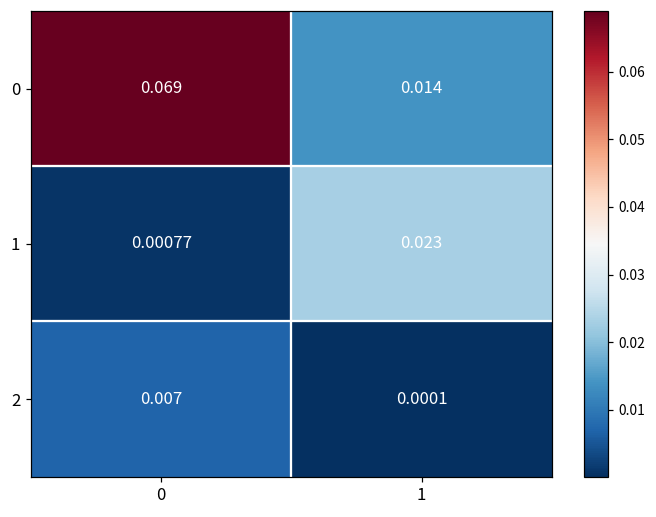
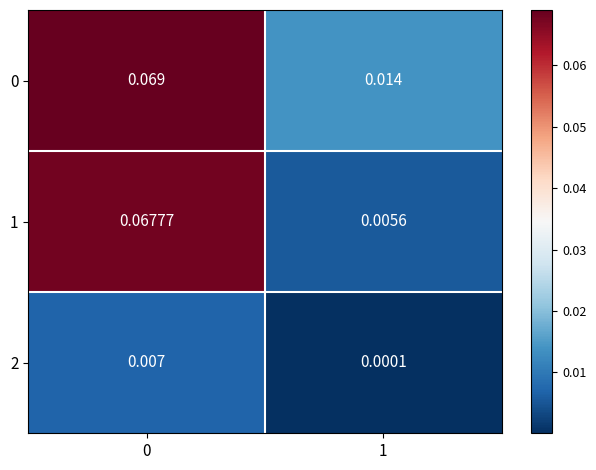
1, 0: 0.00077 -> 0.06777
1, 1: 0.023 -> 0.0056
